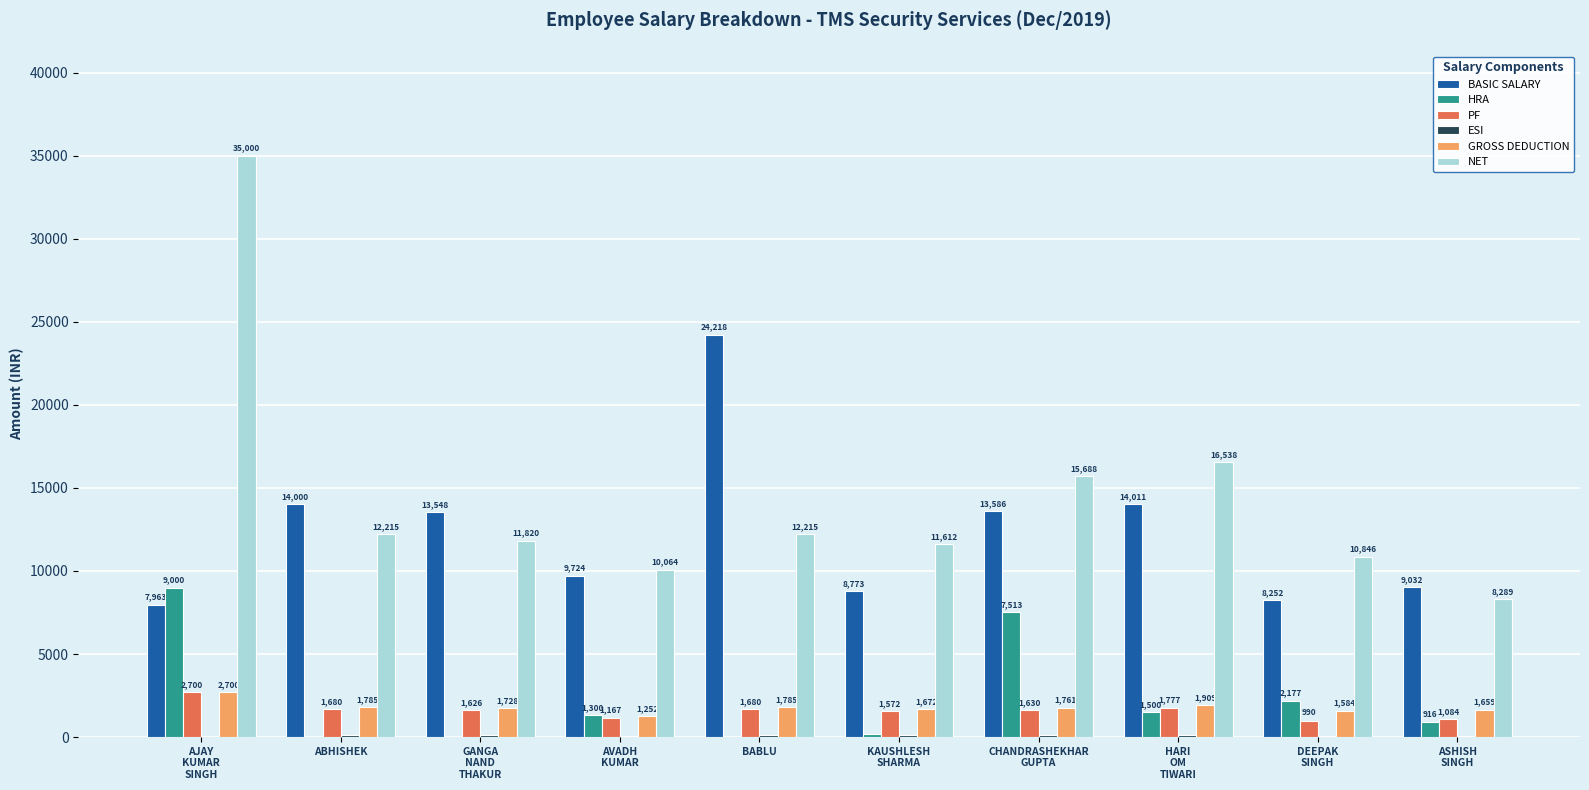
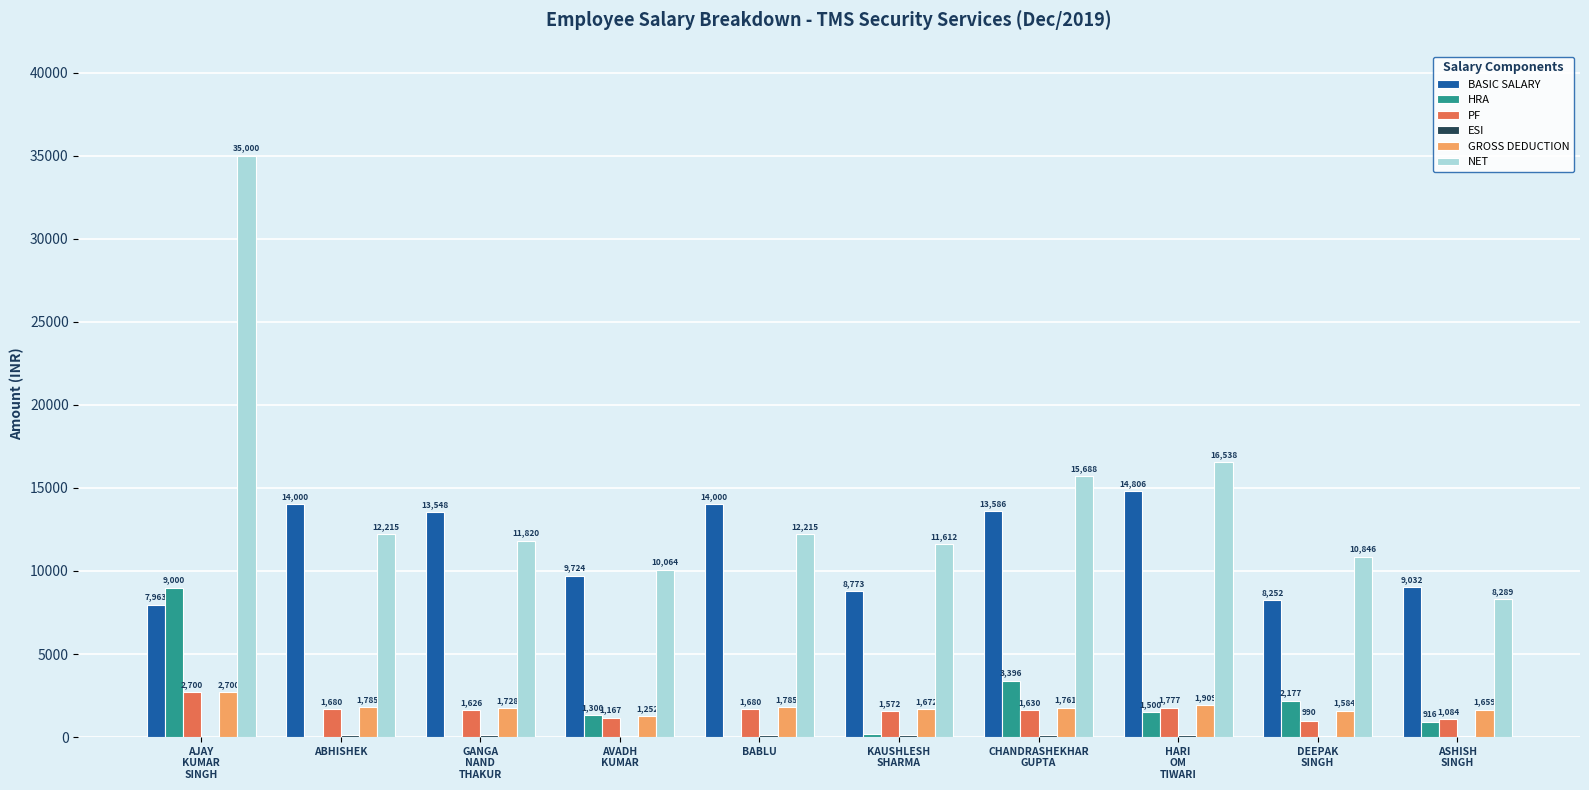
BASIC SALARY, BABLU: 24,218 -> 14,000
HRA, CHANDRASHEKHAR GUPTA: 7,513 -> 3,396
BASIC SALARY, HARI OM TIWARI: 14,011 -> 14,806
